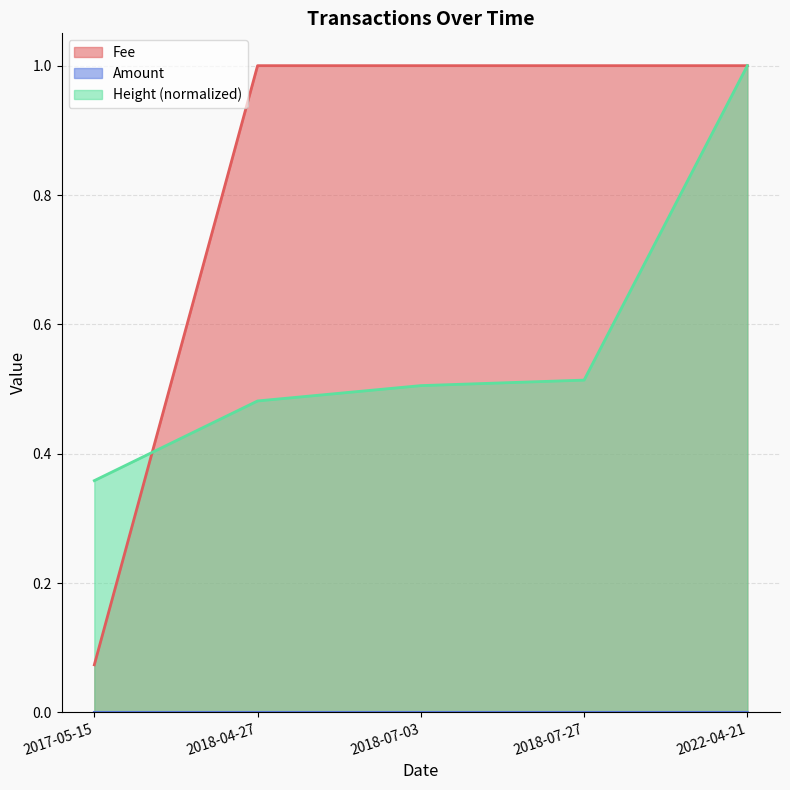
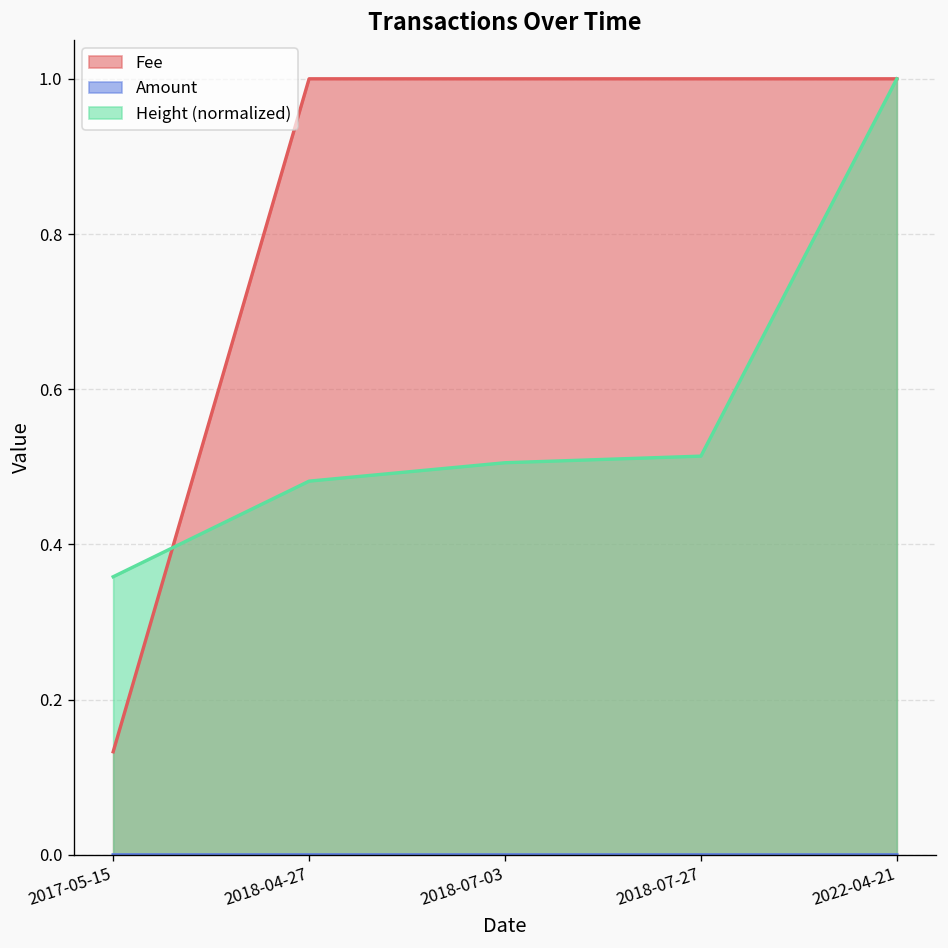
Fee, 2017-05-15: 0.07 -> 0.13
